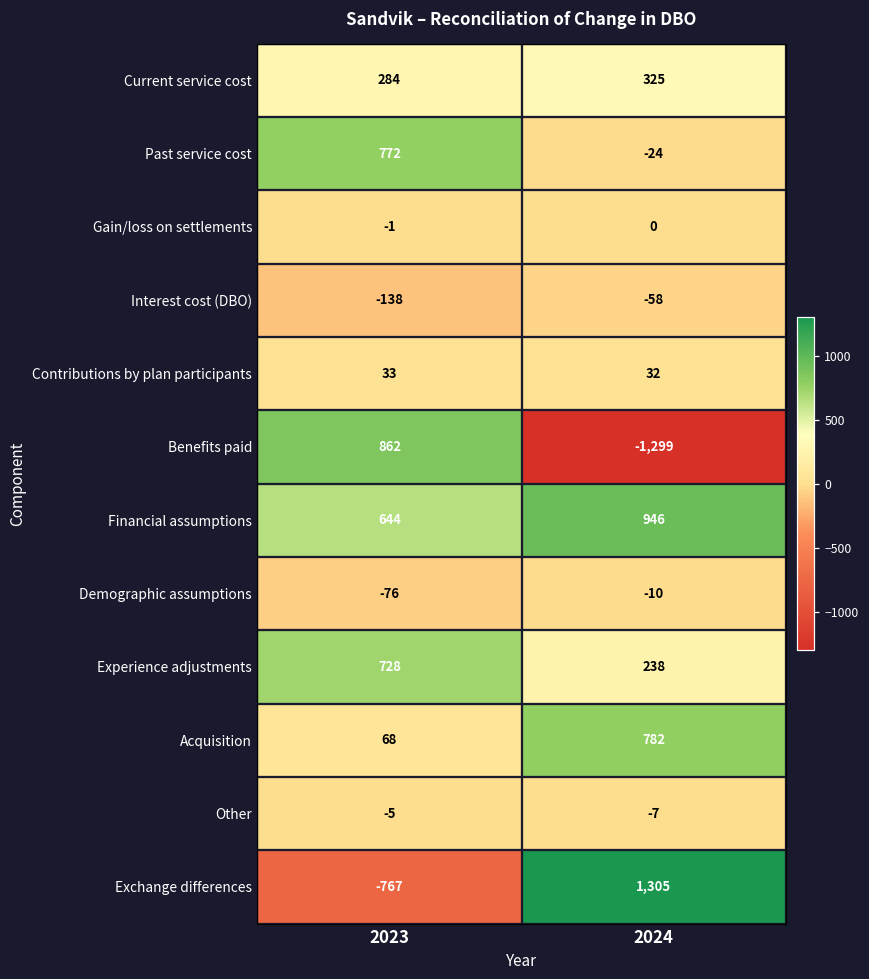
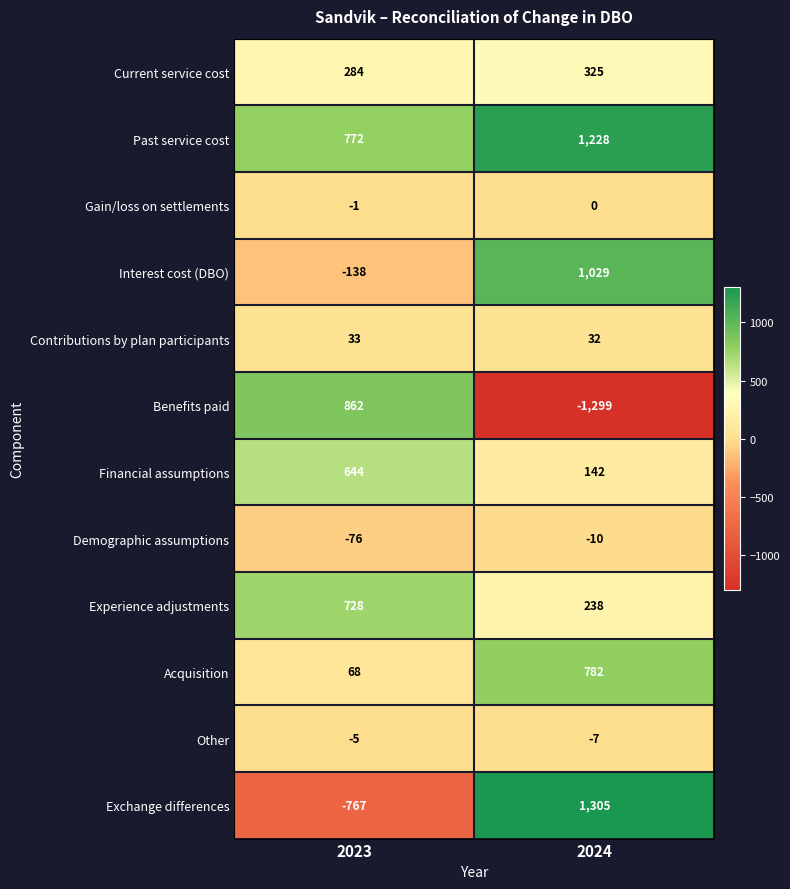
Past service cost, 2024: -24 -> 1,228
Interest cost (DBO), 2024: -58 -> 1,029
Financial assumptions, 2024: 946 -> 142
